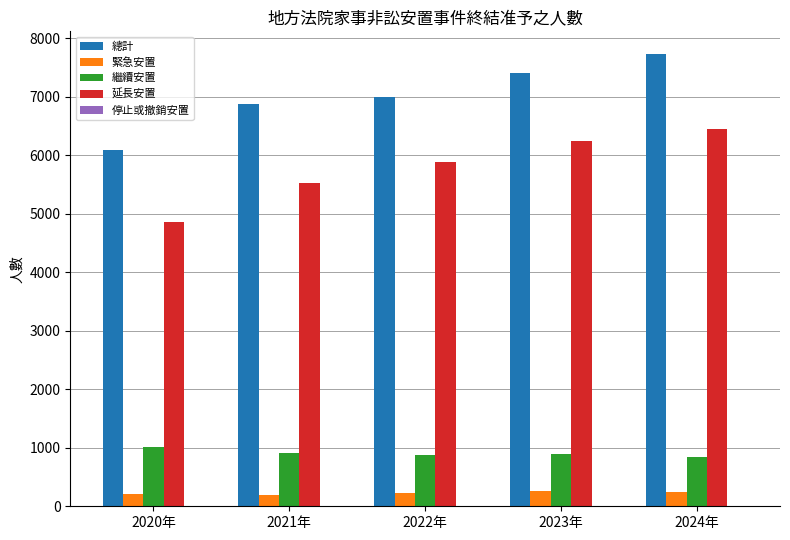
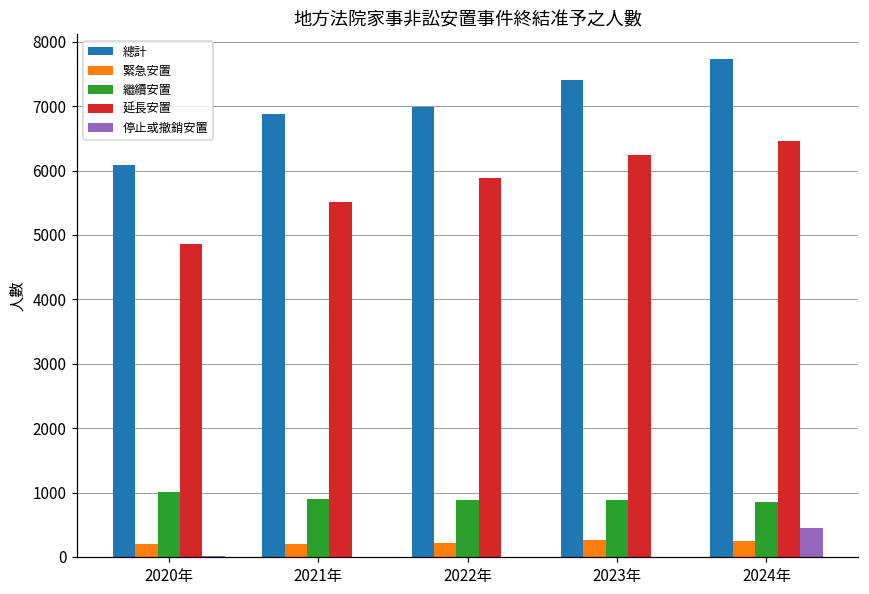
停止或撤銷安置, 2024年: 0 -> 400
